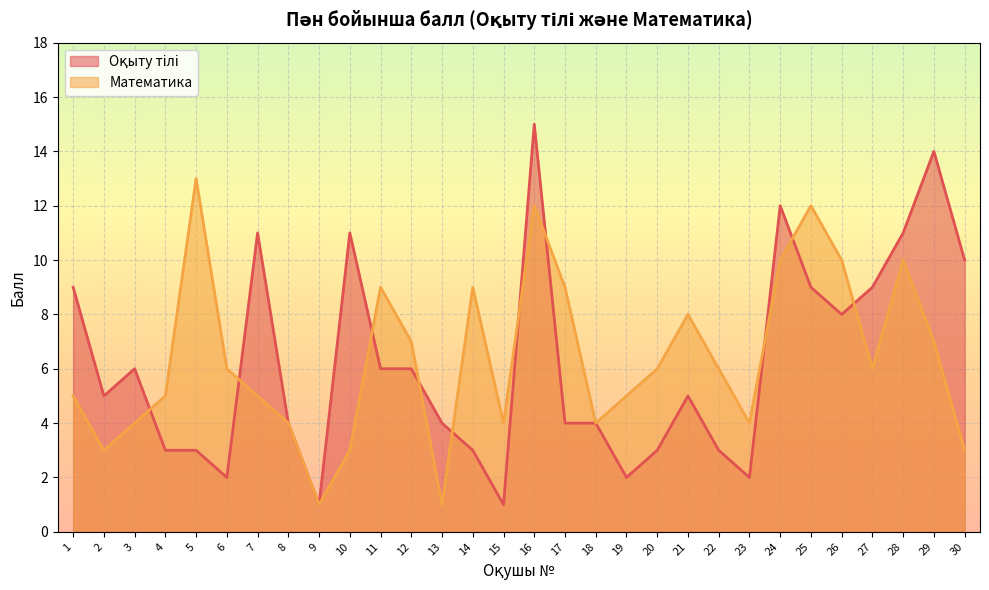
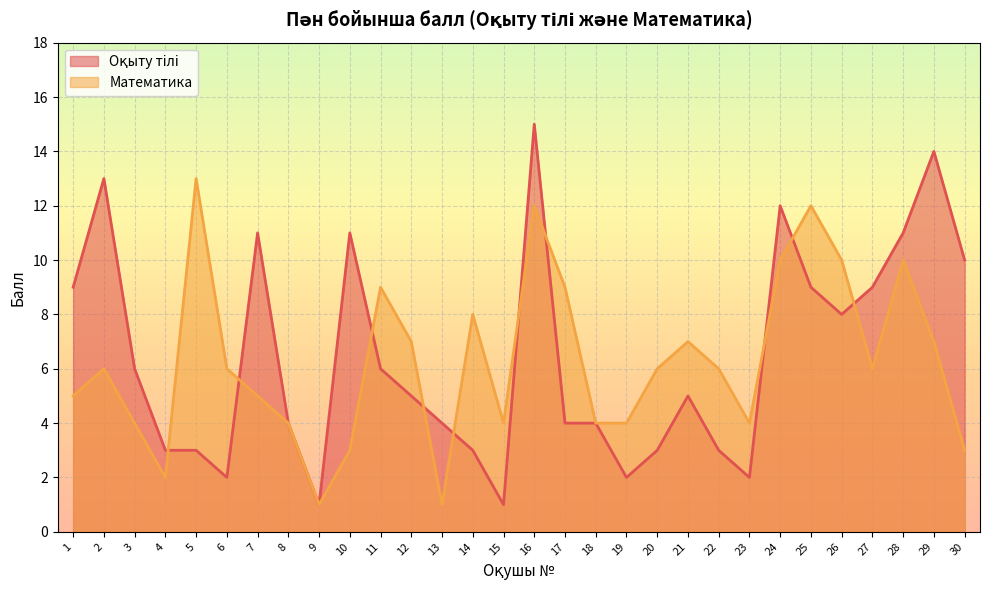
Оқыту тілі, 2: 5 -> 13
Математика, 2: 3 -> 6
Математика, 4: 5 -> 2
Оқыту тілі, 12: 6 -> 5
Математика, 14: 9 -> 8
Математика, 19: 5 -> 4
Математика, 21: 8 -> 7
